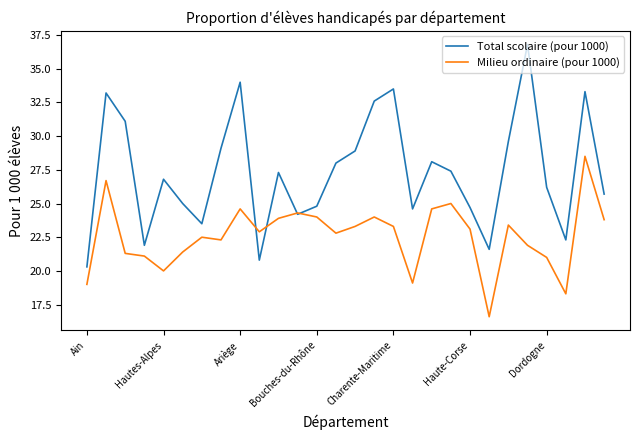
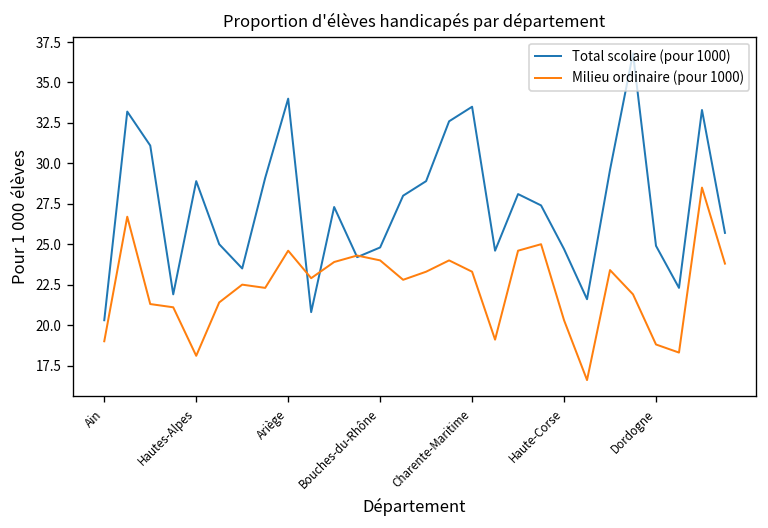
Total scolaire (pour 1000), Hautes-Alpes: 26.8 -> 28.9
Milieu ordinaire (pour 1000), Hautes-Alpes: 20.0 -> 18.1
Milieu ordinaire (pour 1000), Haute-Corse: 23.1 -> 20.3
Total scolaire (pour 1000), Dordogne: 26.2 -> 24.9
Milieu ordinaire (pour 1000), Dordogne: 21.0 -> 18.8
